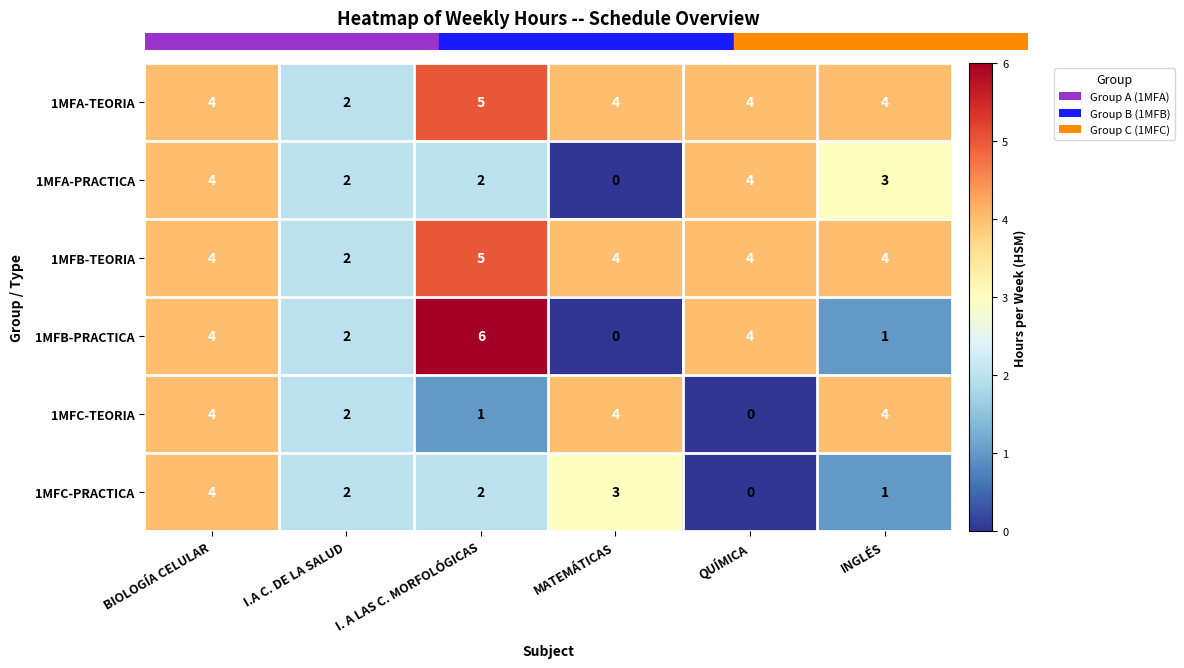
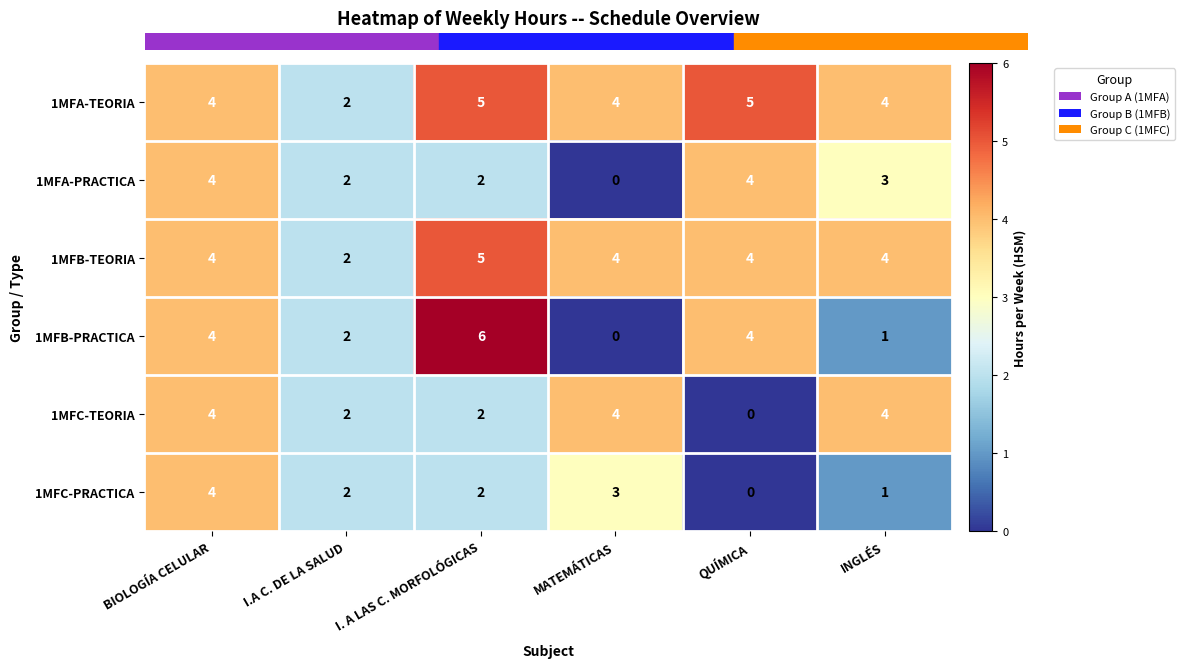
1MFA-TEORIA, QUÍMICA: 4 -> 5
1MFC-TEORIA, I. A LAS C. MORFOLÓGICAS: 1 -> 2
